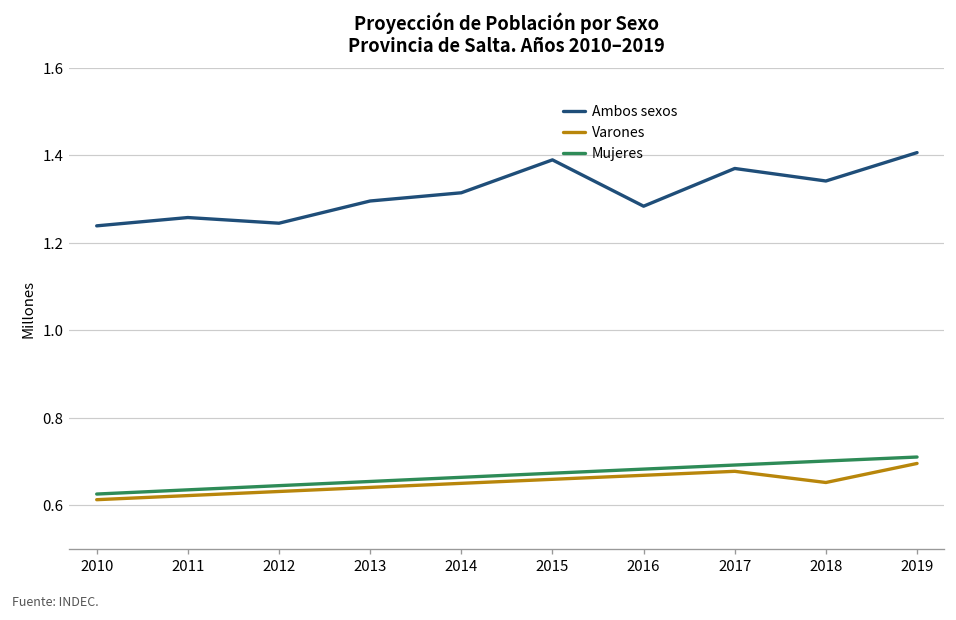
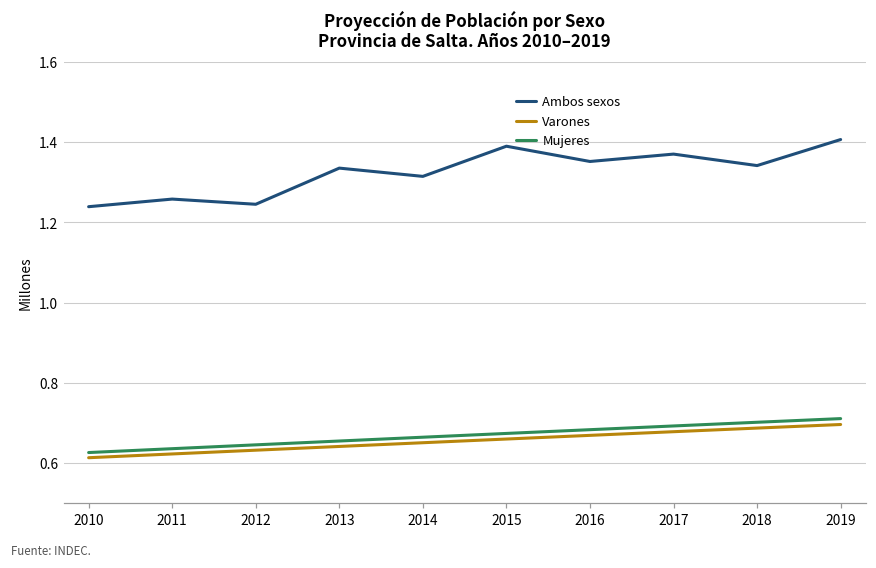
Ambos sexos, 2013: 1.30 -> 1.34
Ambos sexos, 2016: 1.28 -> 1.35
Varones, 2018: 0.65 -> 0.69
